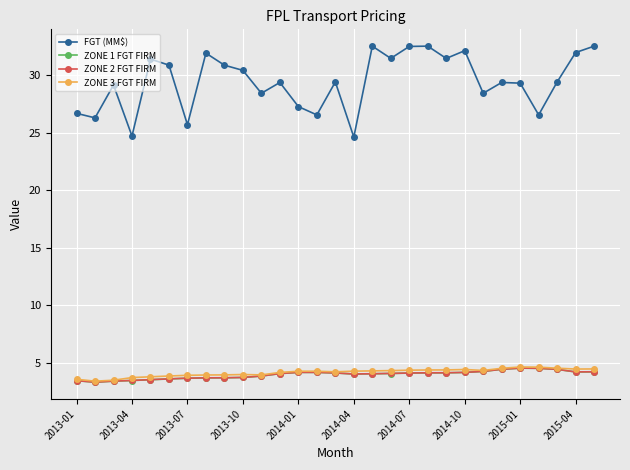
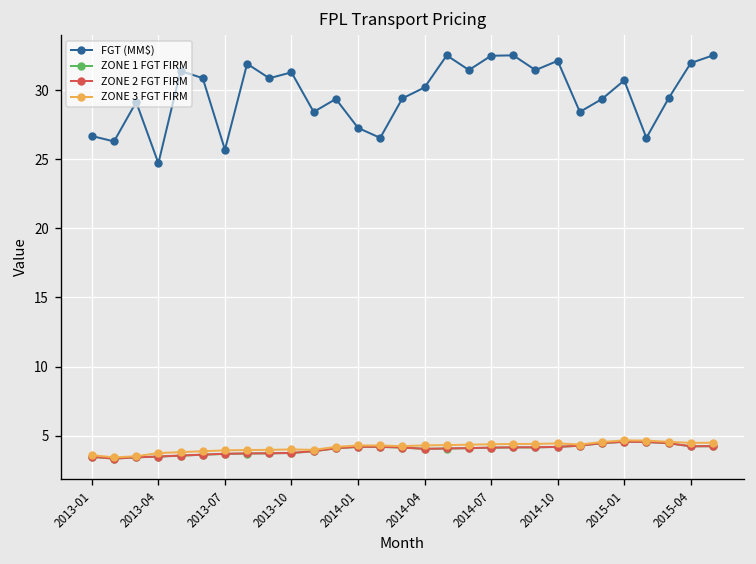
FGT (MM$), 2013-10: 30.4 -> 31.3
FGT (MM$), 2014-04: 24.6 -> 30.2
FGT (MM$), 2015-01: 29.3 -> 30.7
